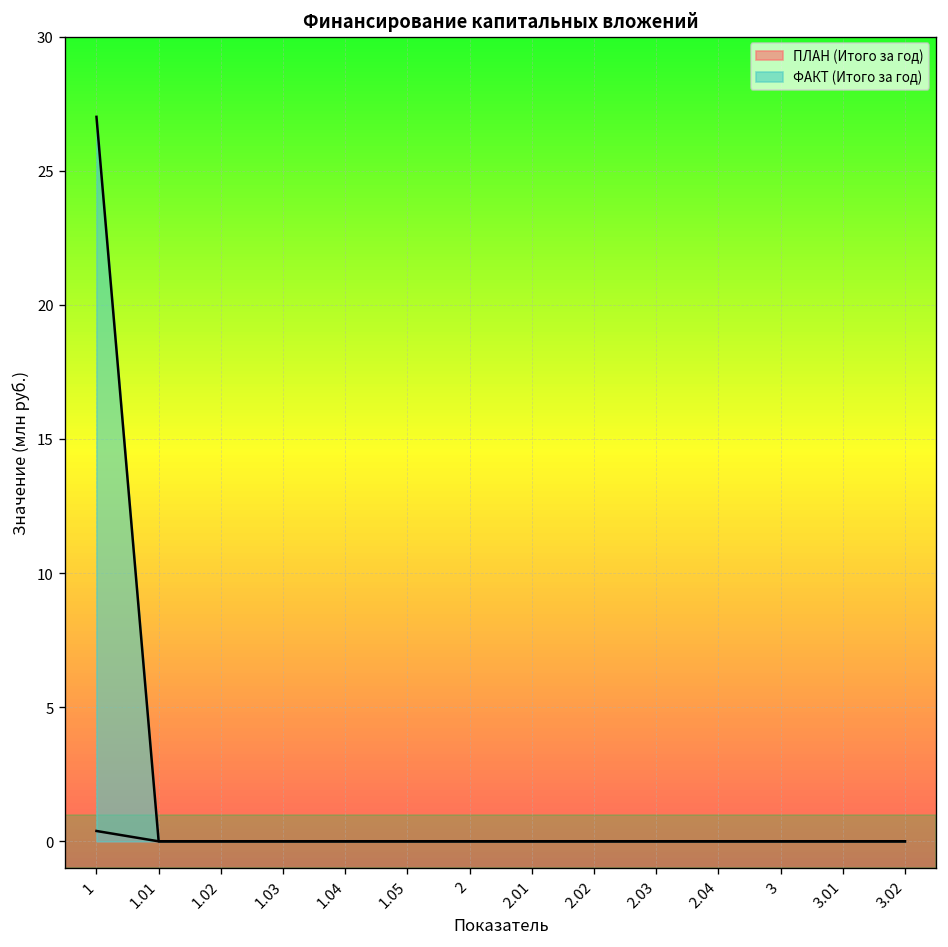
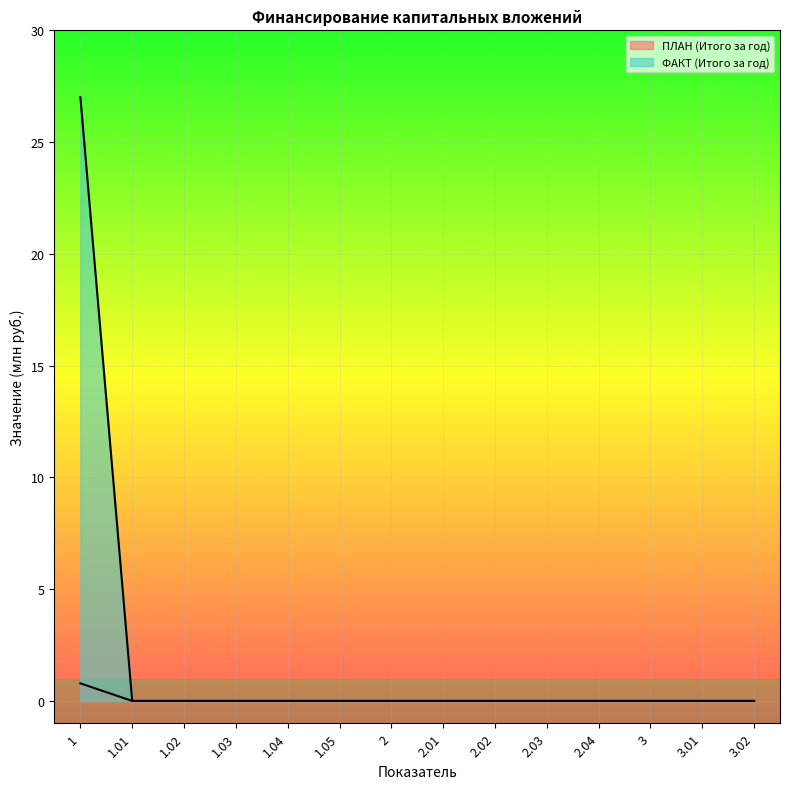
ПЛАН (Итого за год), 1: 0.4 -> 0.8
